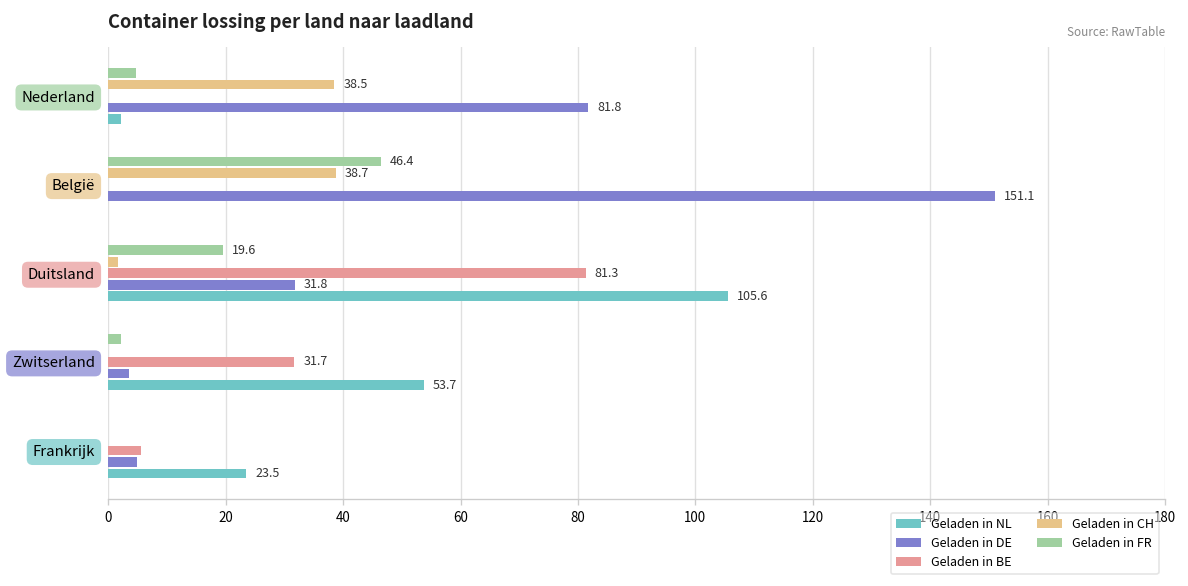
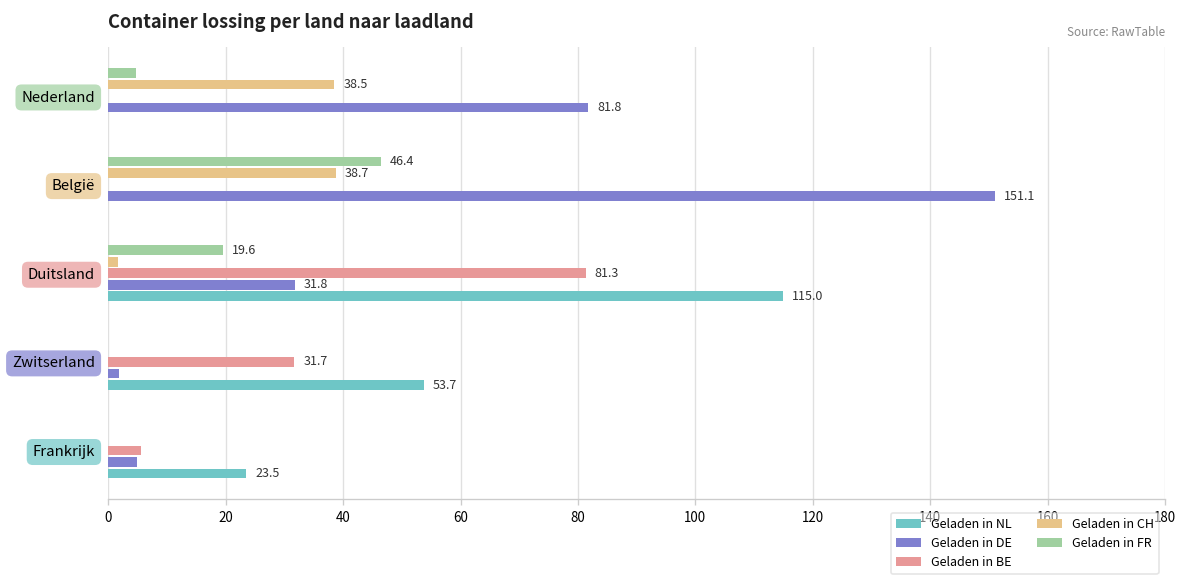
Geladen in NL, Nederland: 2 -> 0
Geladen in NL, Duitsland: 105.6 -> 115.0
Geladen in FR, Zwitserland: 2 -> 0
Geladen in DE, Zwitserland: 3 -> 2
